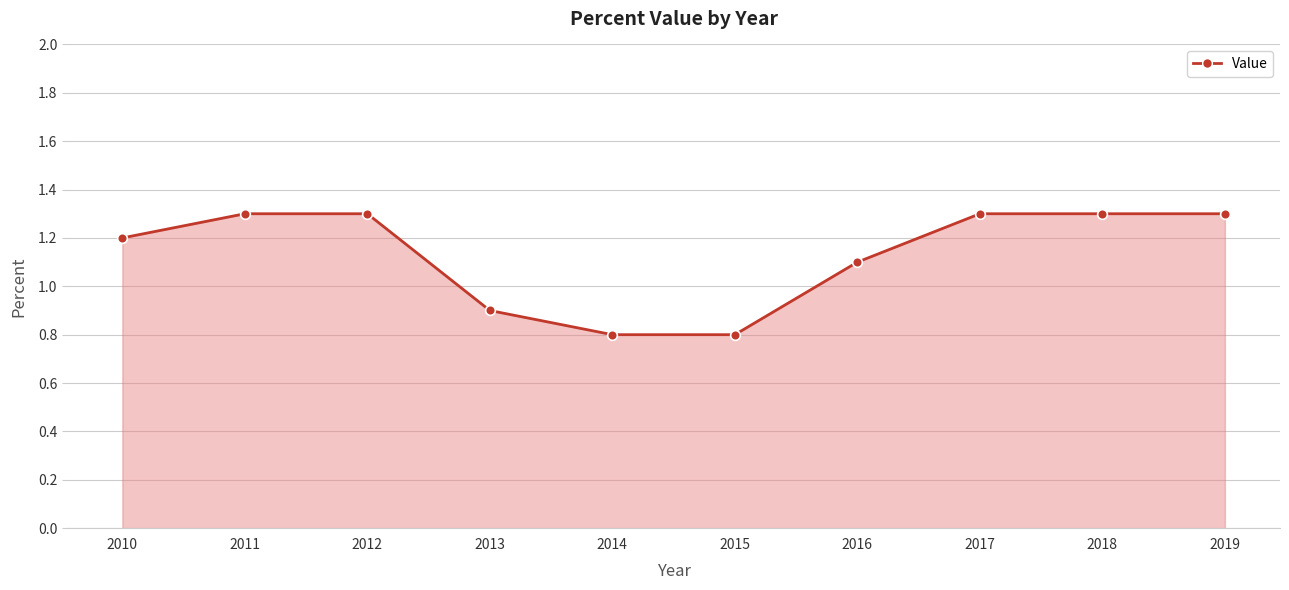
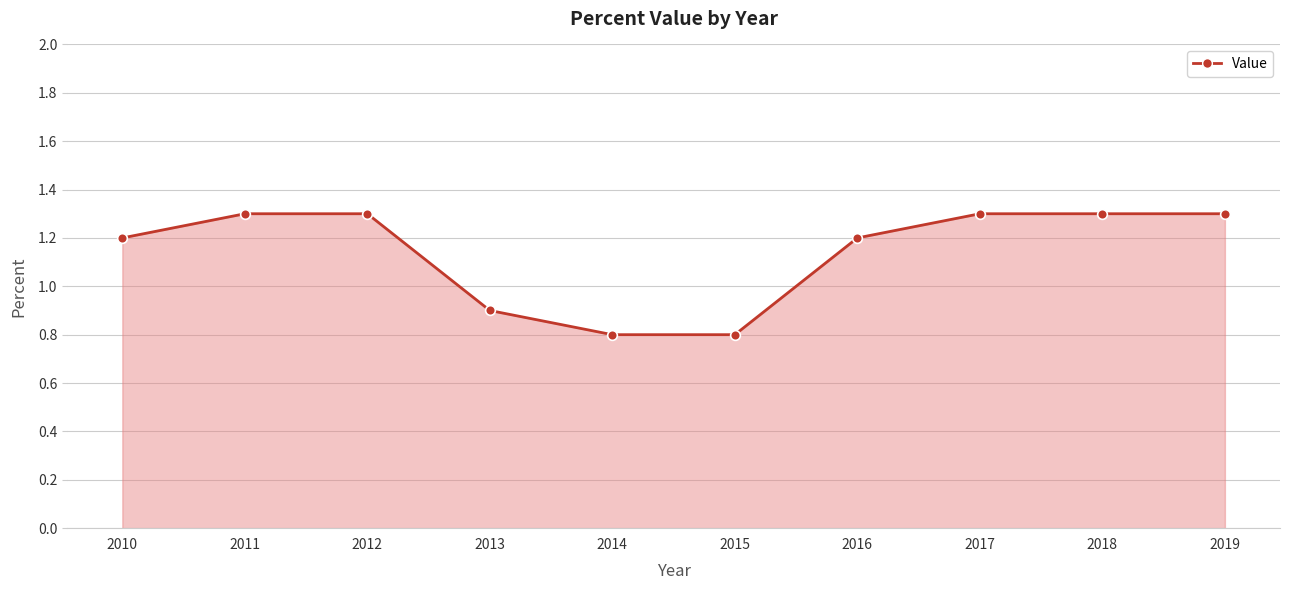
2016: 1.1 -> 1.2
